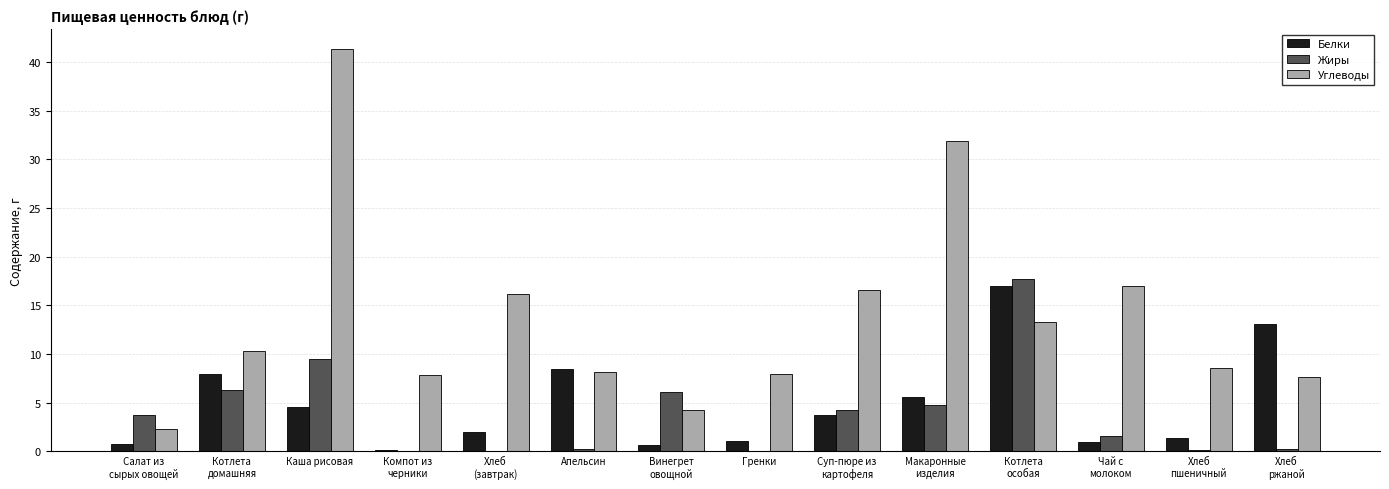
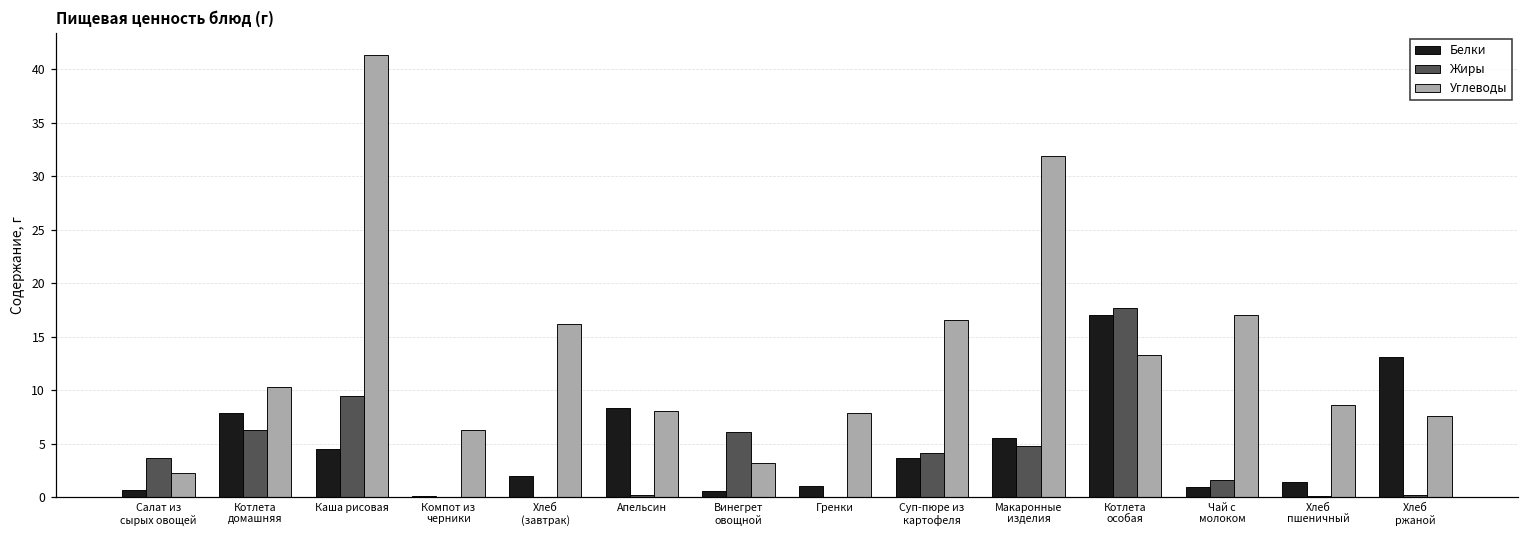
Углеводы, Компот из черники: 8 -> 6
Углеводы, Винегрет овощной: 4 -> 3
